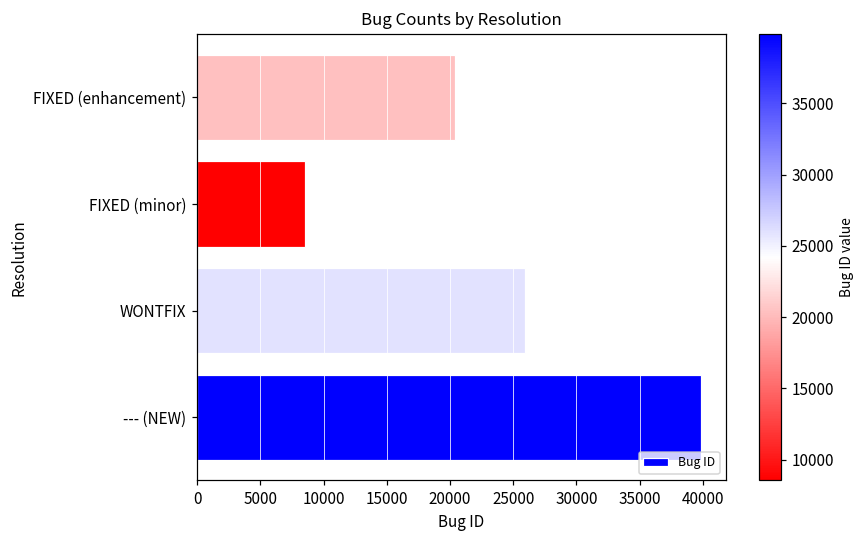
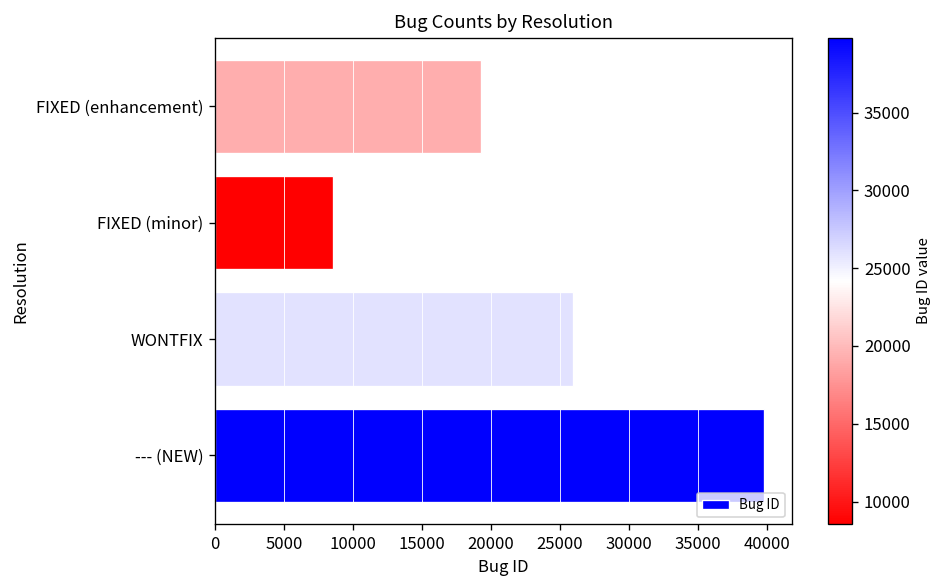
FIXED (enhancement): 20400 -> 19300
